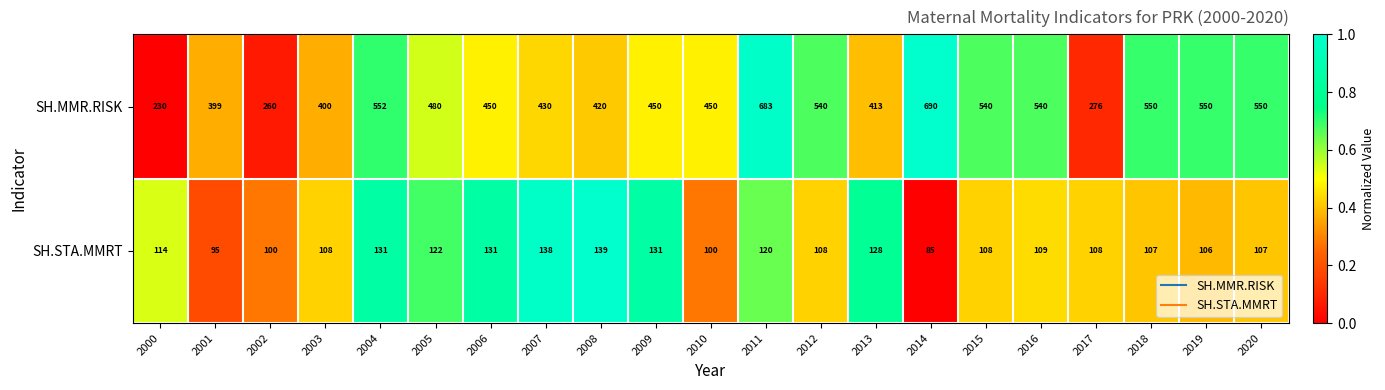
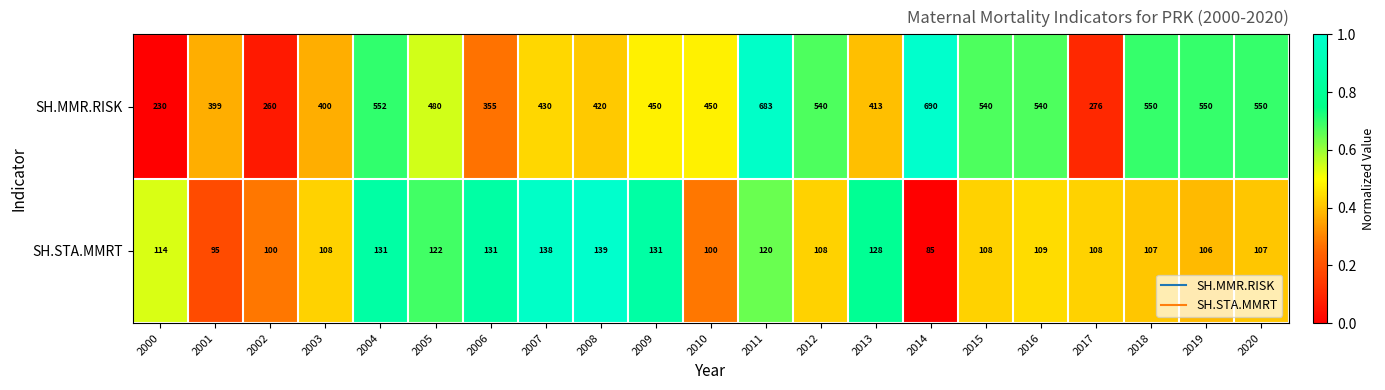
SH.MMR.RISK, 2006: 450 -> 355
